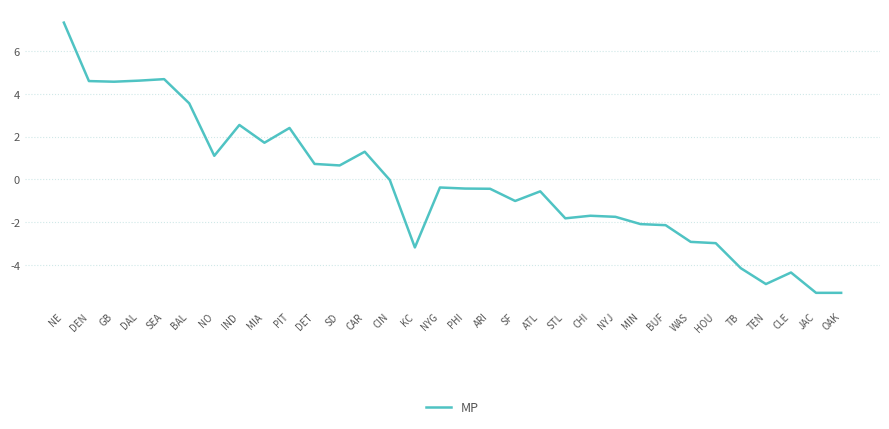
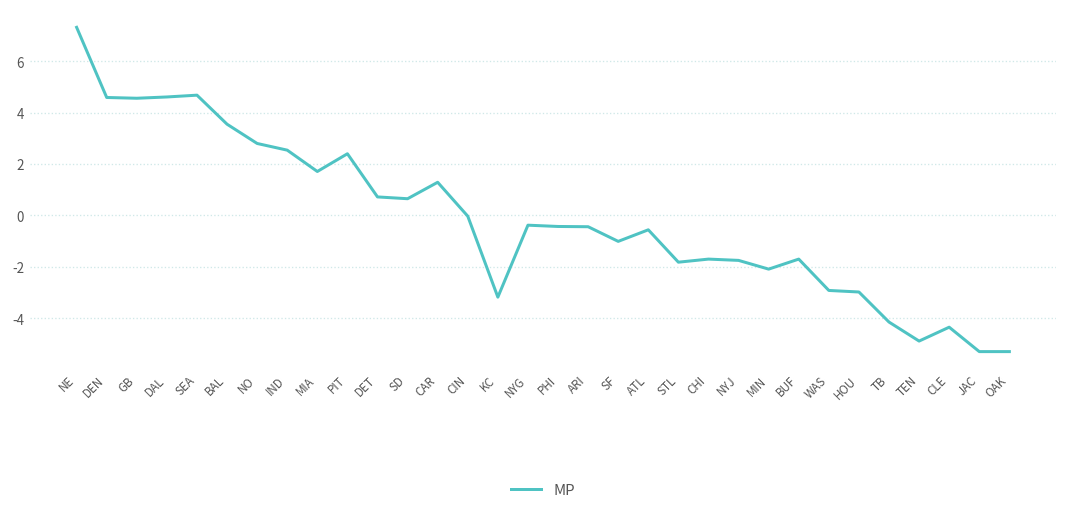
NO: 1.1 -> 2.8
BUF: -2.1 -> -1.7
